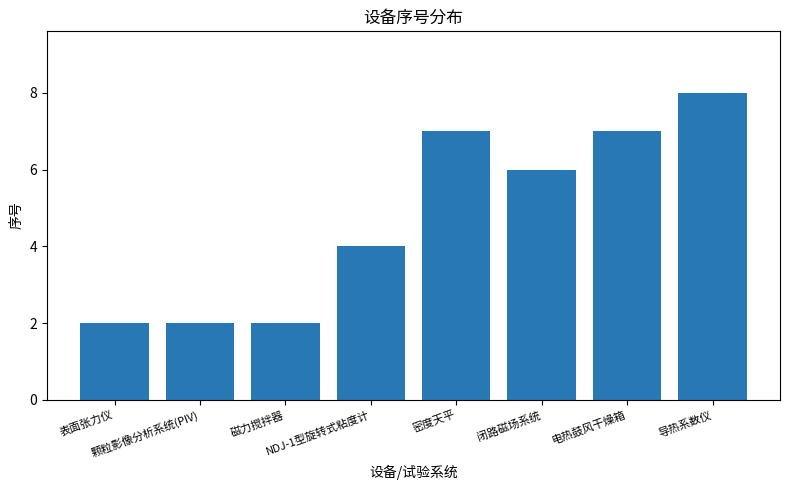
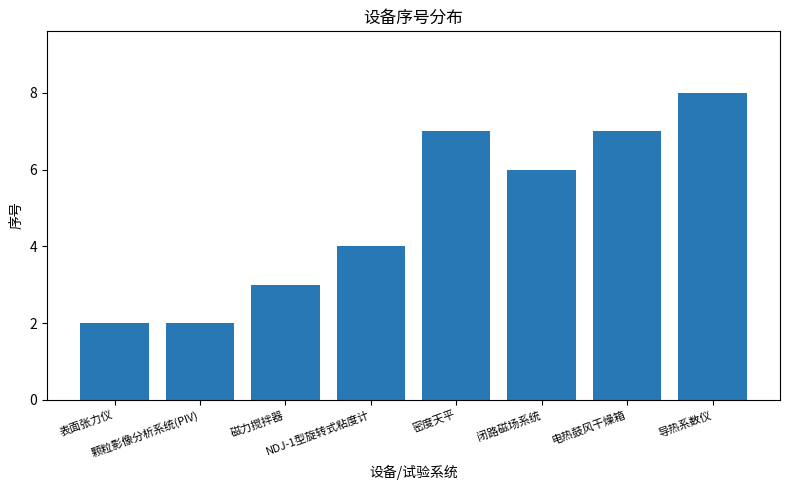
磁力搅拌器: 2 -> 3
